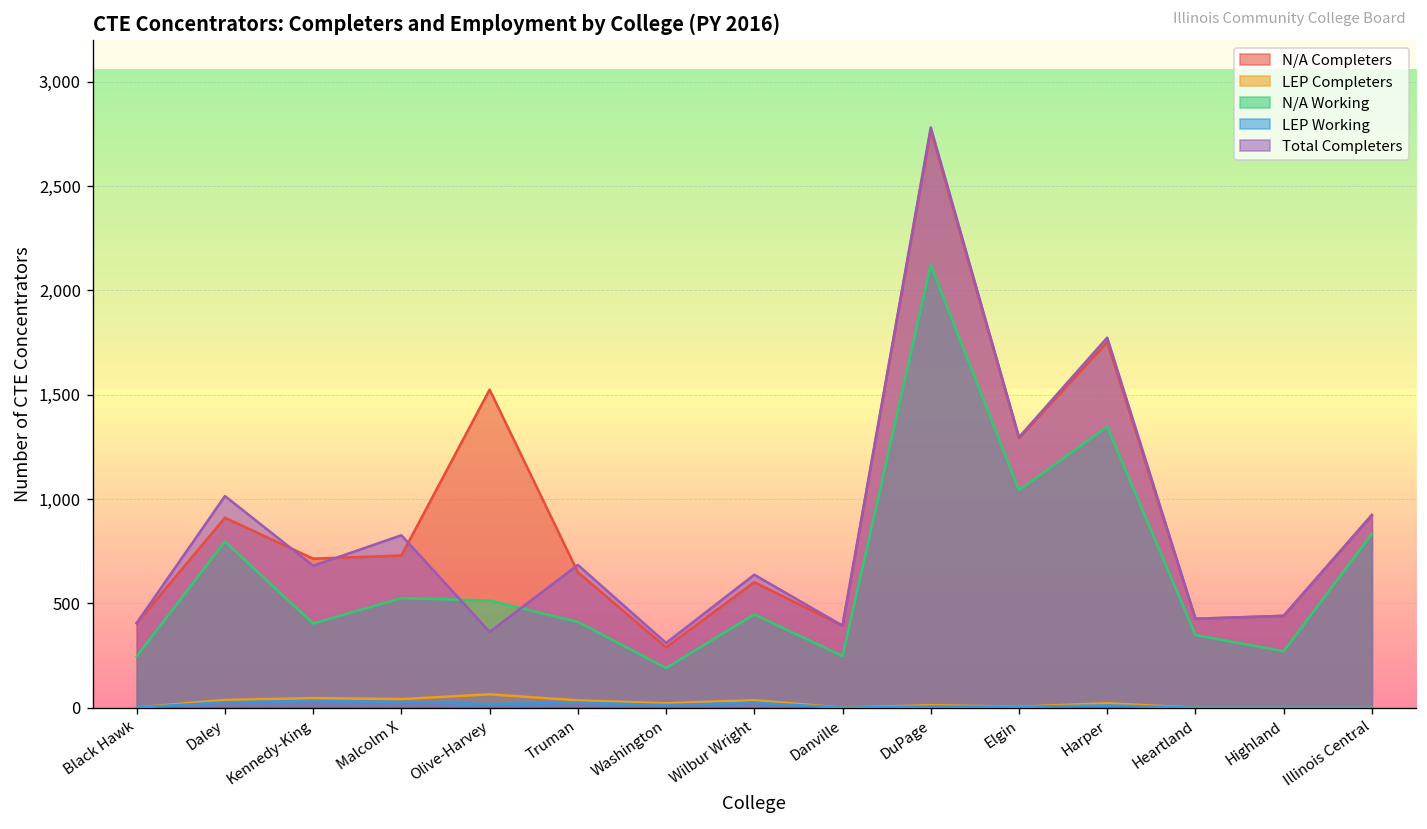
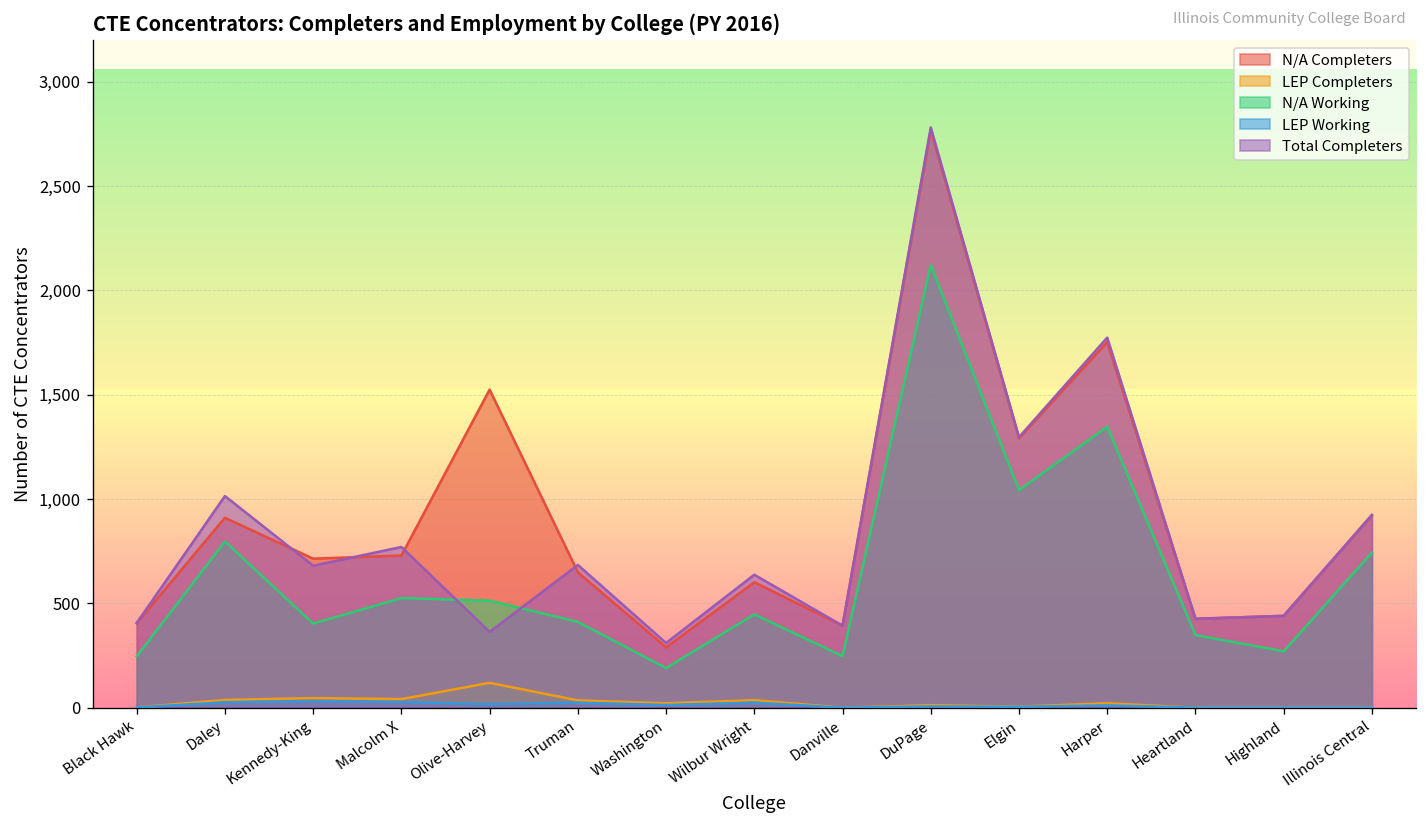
Total Completers, Malcolm X: 830 -> 770
LEP Completers, Olive-Harvey: 60 -> 120
N/A Working, Illinois Central: 830 -> 740
